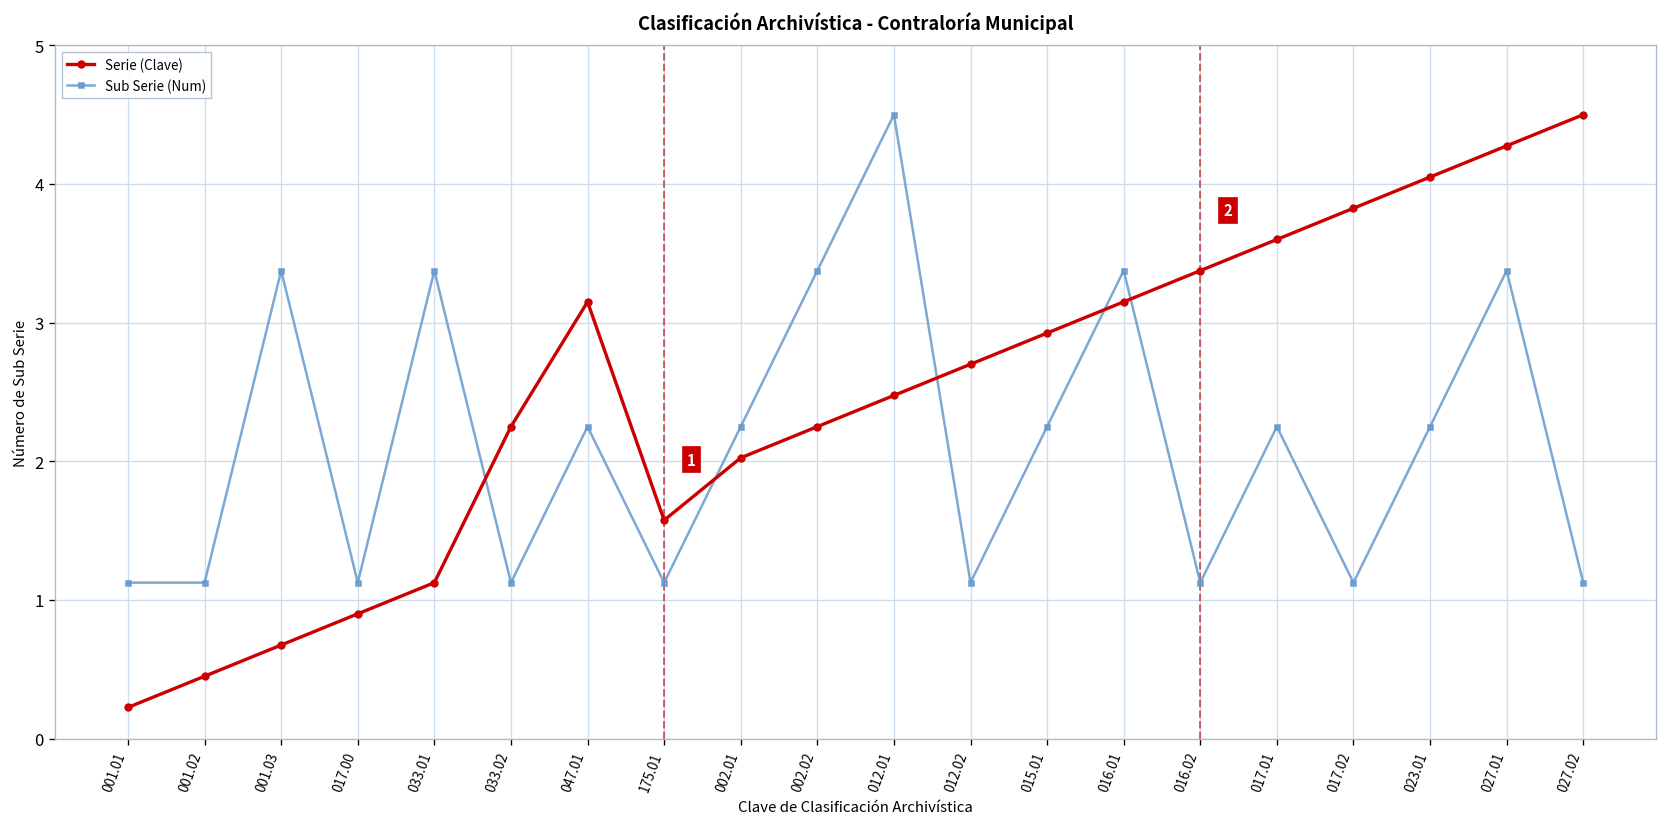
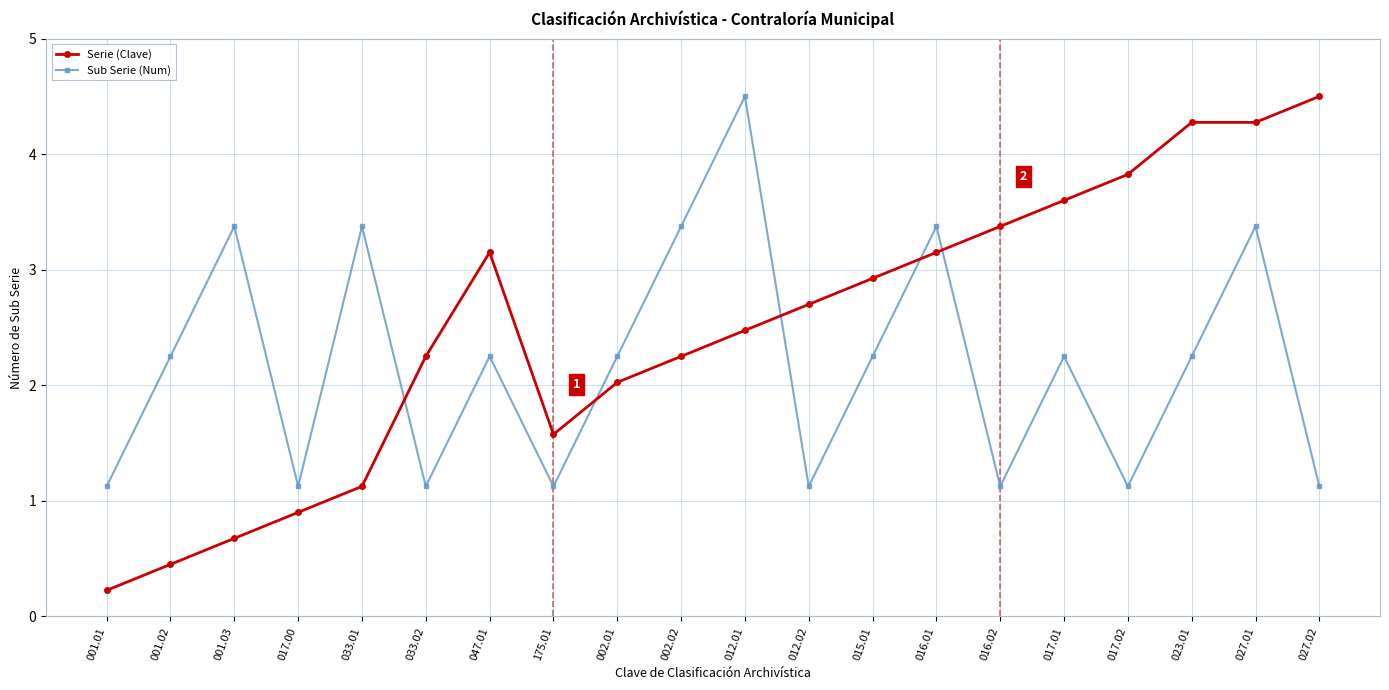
Sub Serie (Num), 001.02: 1.13 -> 2.25
Serie (Clave), 023.01: 4.05 -> 4.27
